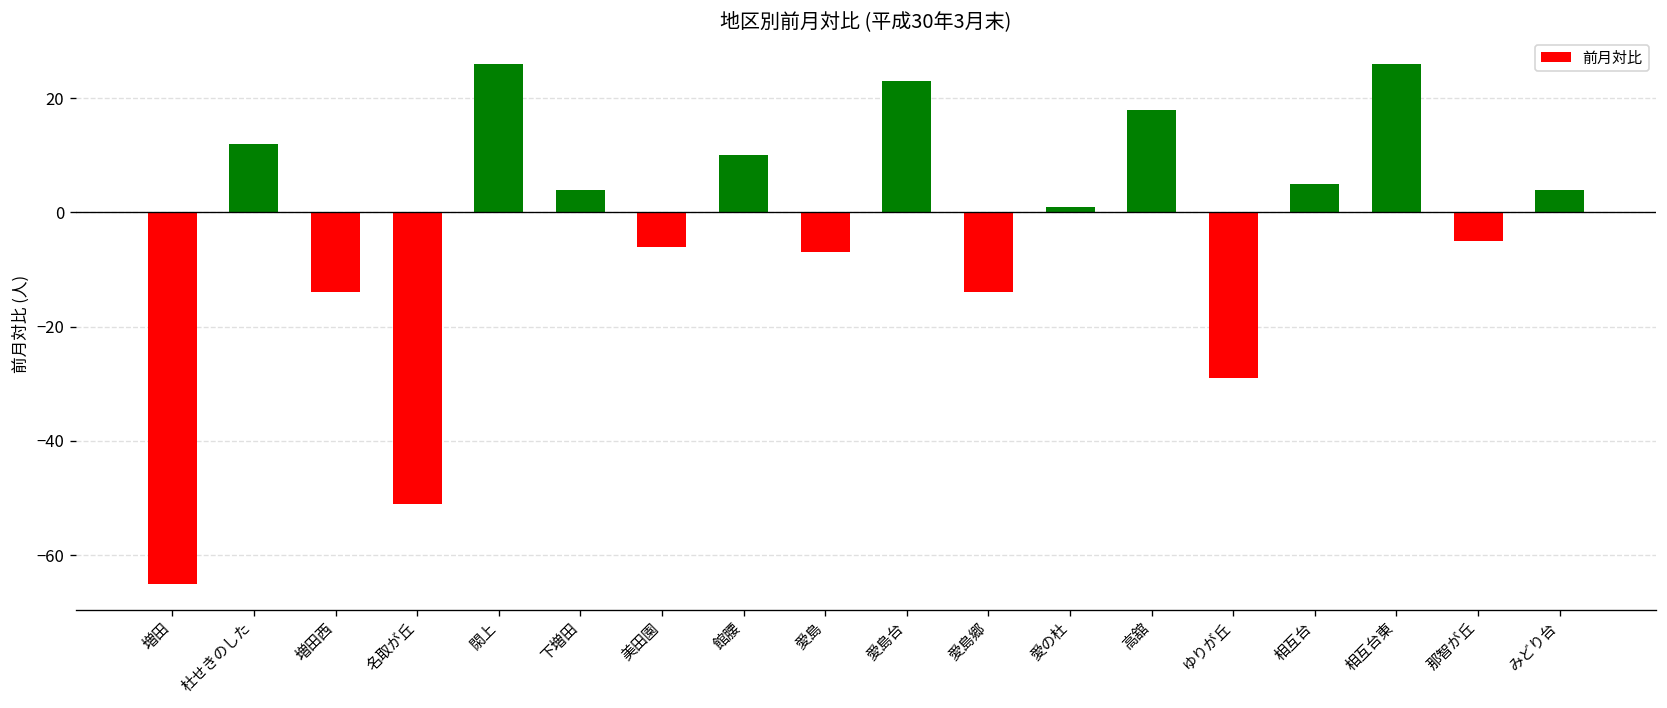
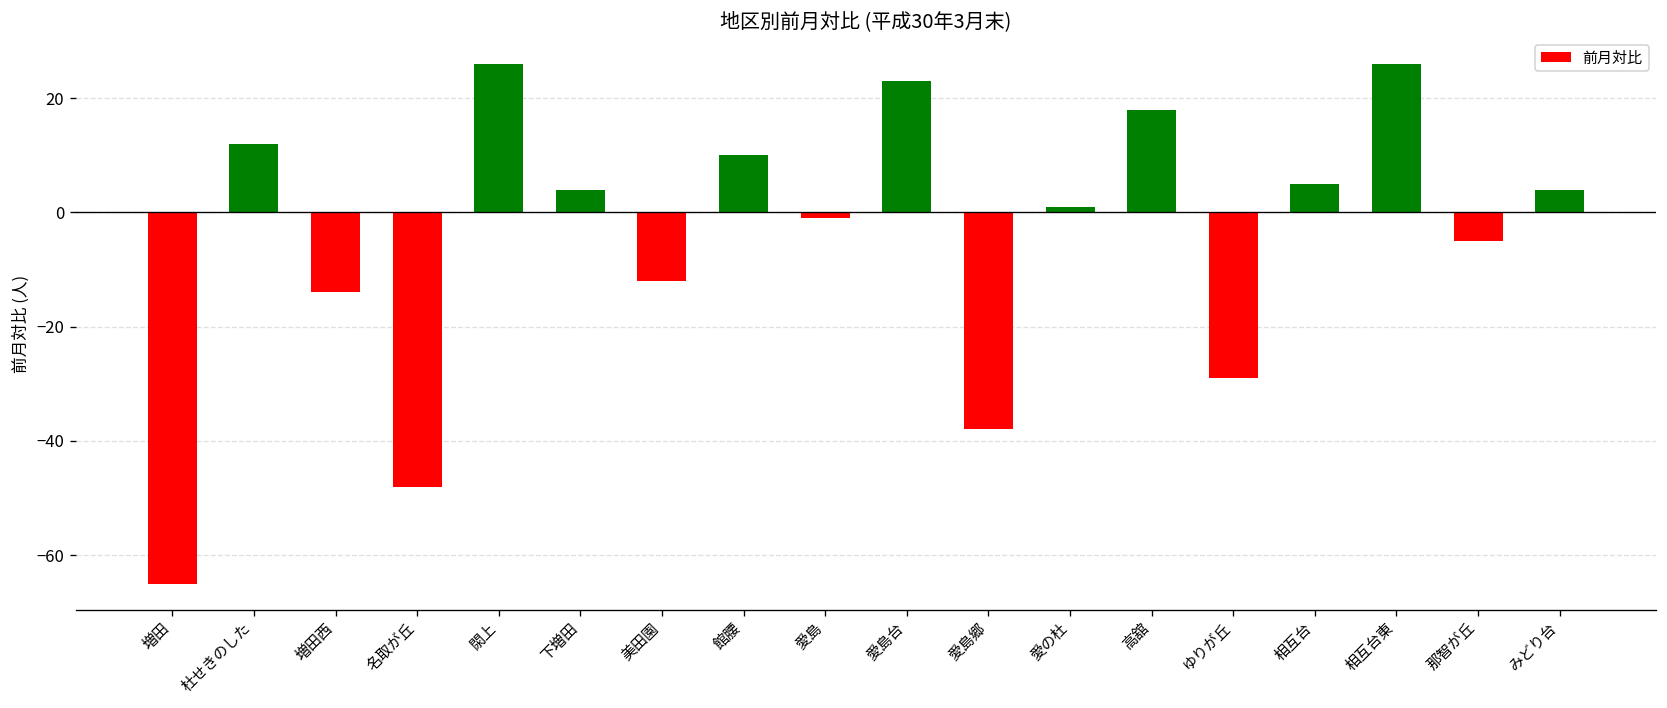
名取が丘: -51 -> -48
美田園: -6 -> -12
愛島: -7 -> -1
愛島郷: -14 -> -38
